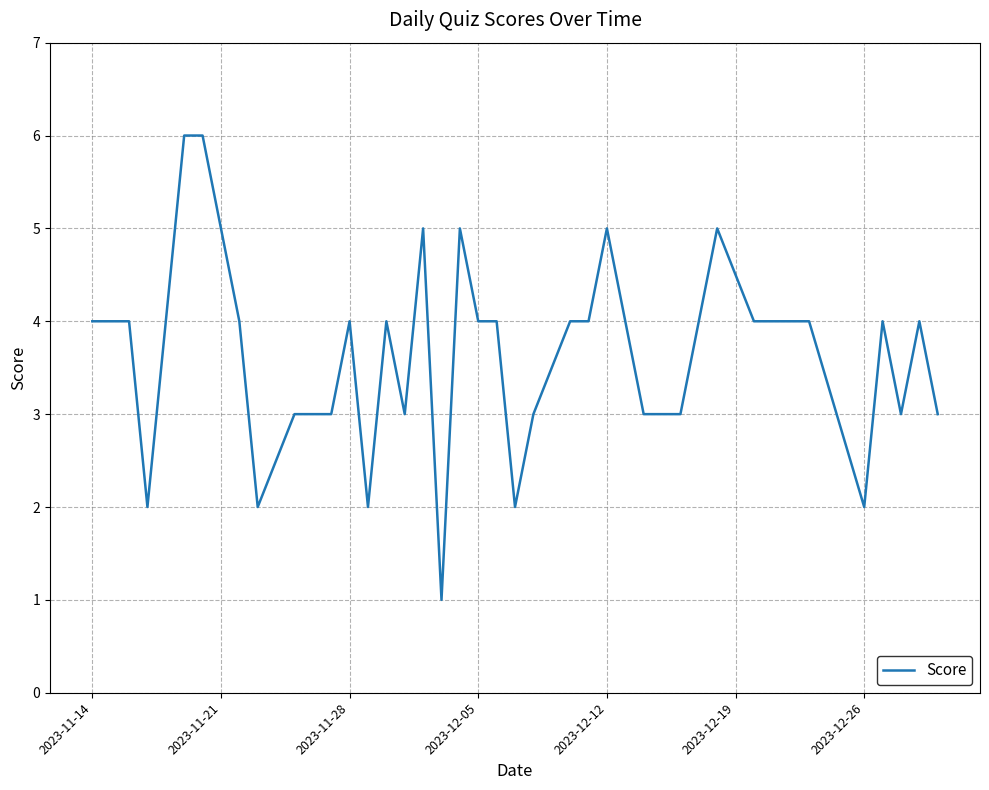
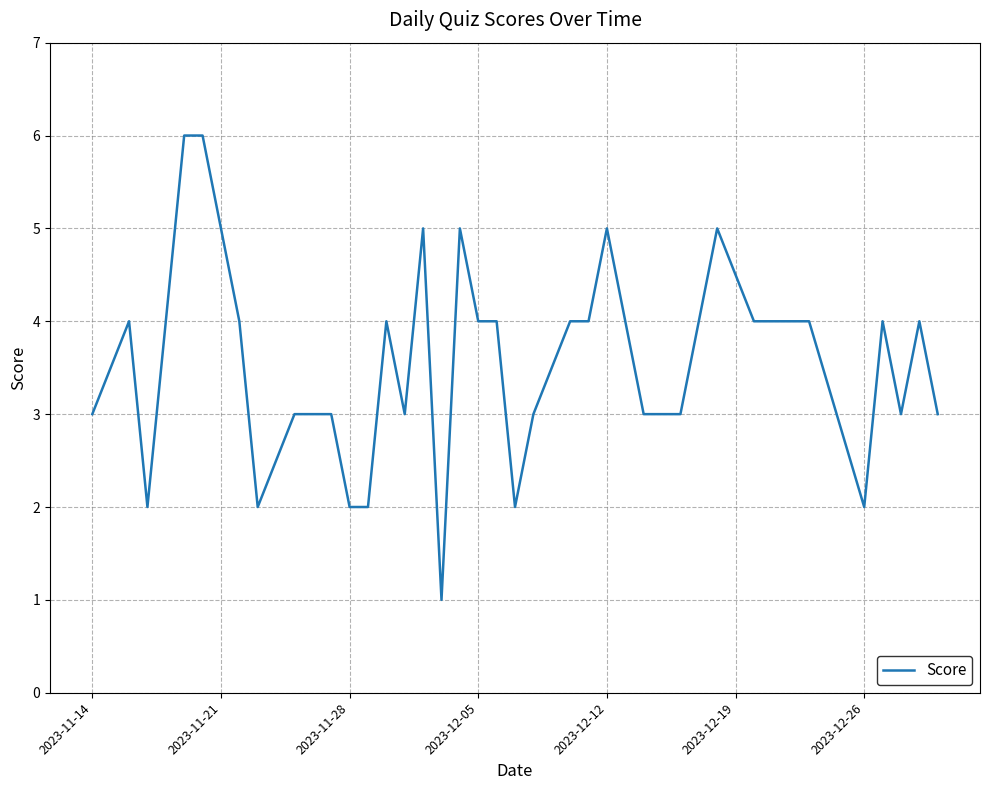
2023-11-14: 4 -> 3
2023-11-28: 4 -> 2
